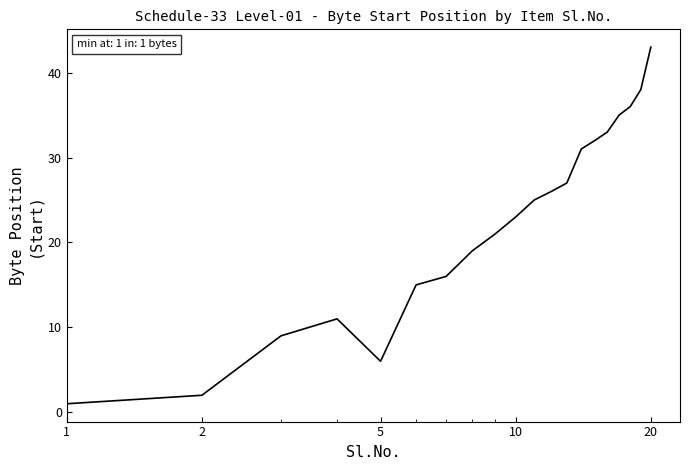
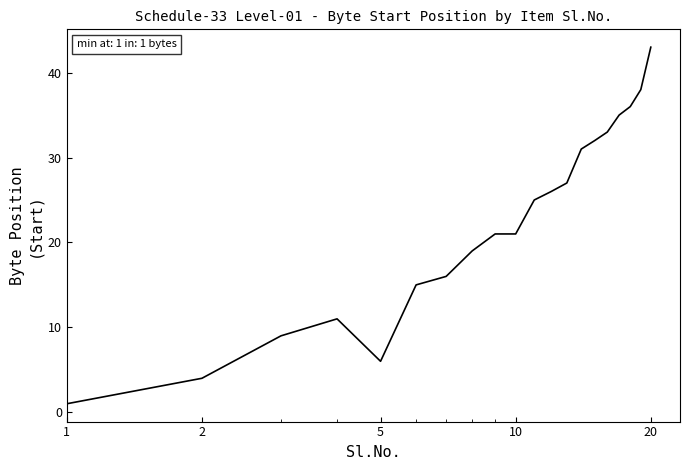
2: 2 -> 4
10: 23 -> 21
